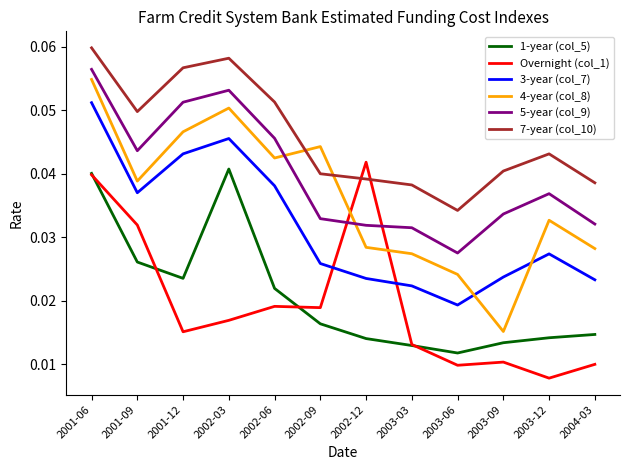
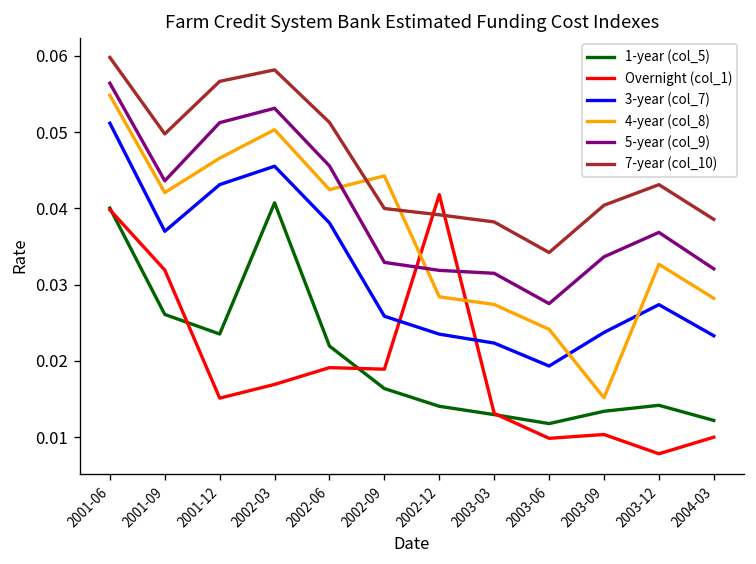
4-year (col_8), 2001-09: 0.039 -> 0.042
1-year (col_5), 2004-03: 0.015 -> 0.012
